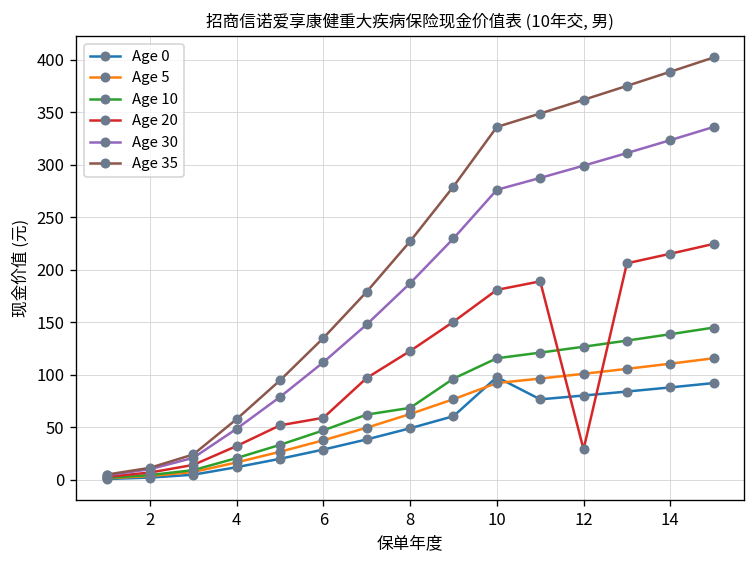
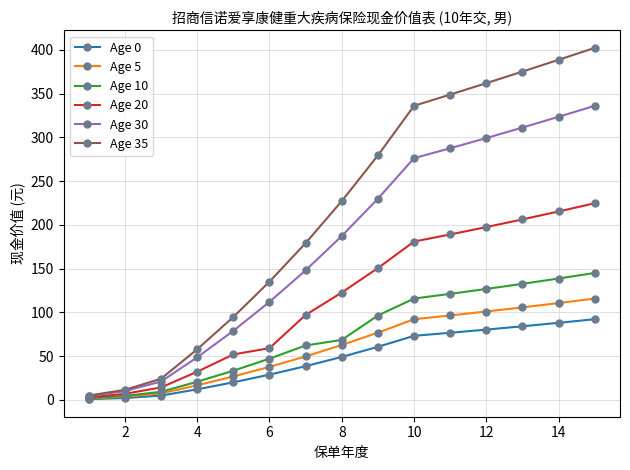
Age 0, 10: 100 -> 70
Age 20, 12: 30 -> 200
